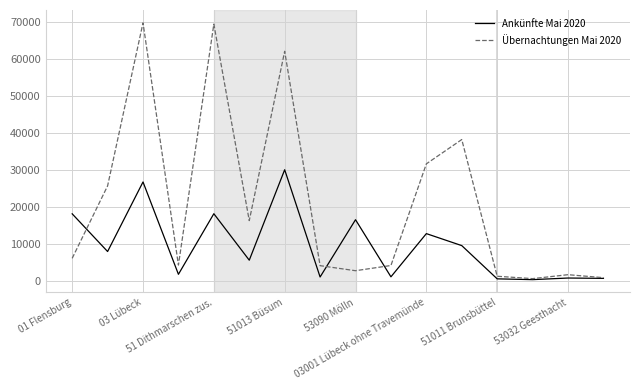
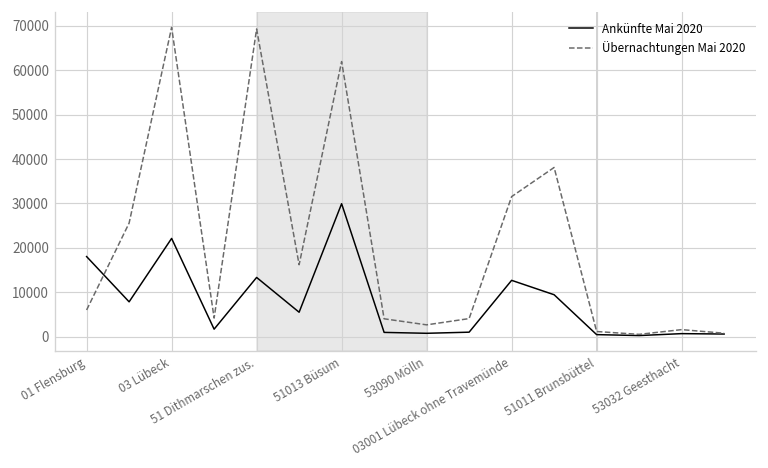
Ankünfte Mai 2020, 03 Lübeck: 27000 -> 22000
Ankünfte Mai 2020, 51 Dithmarschen zus.: 18000 -> 13000
Ankünfte Mai 2020, 53090 Mölln: 16000 -> 1000
